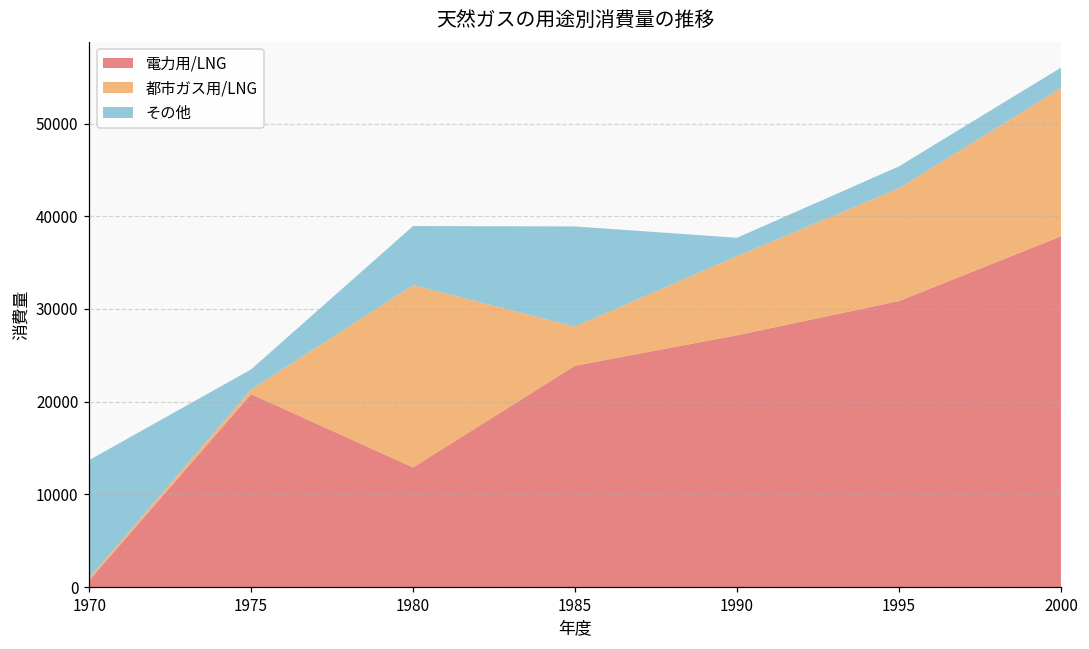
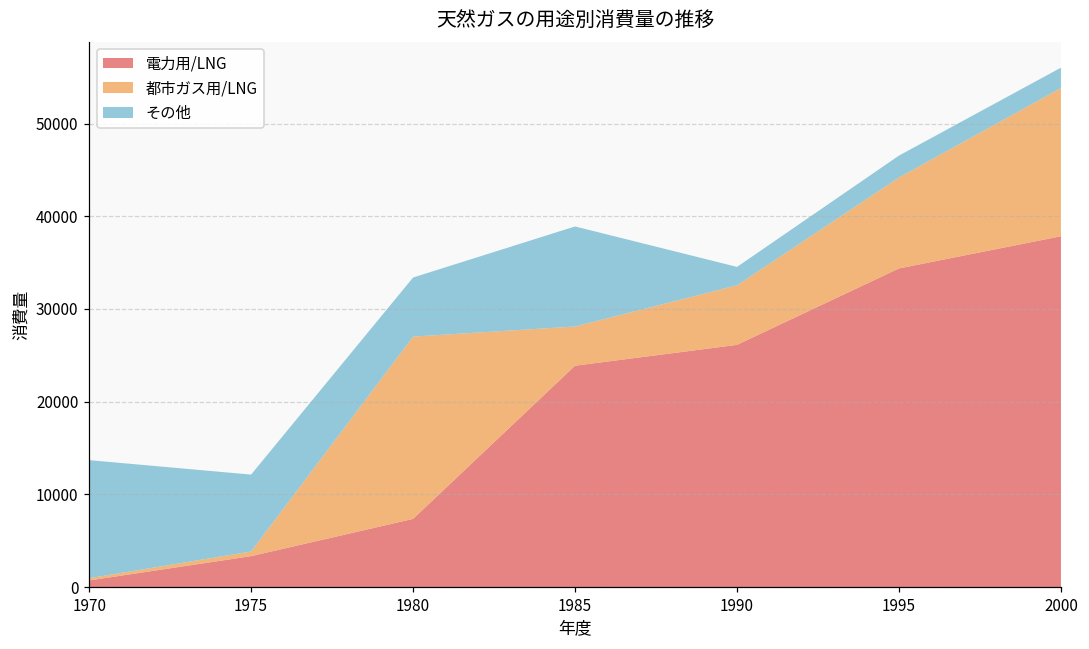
電力用/LNG, 1975: 21000 -> 3000
その他, 1975: 2000 -> 8000
電力用/LNG, 1980: 13000 -> 7000
電力用/LNG, 1990: 27000 -> 26000
都市ガス用/LNG, 1990: 9000 -> 6000
電力用/LNG, 1995: 31000 -> 34000
都市ガス用/LNG, 1995: 12000 -> 10000
